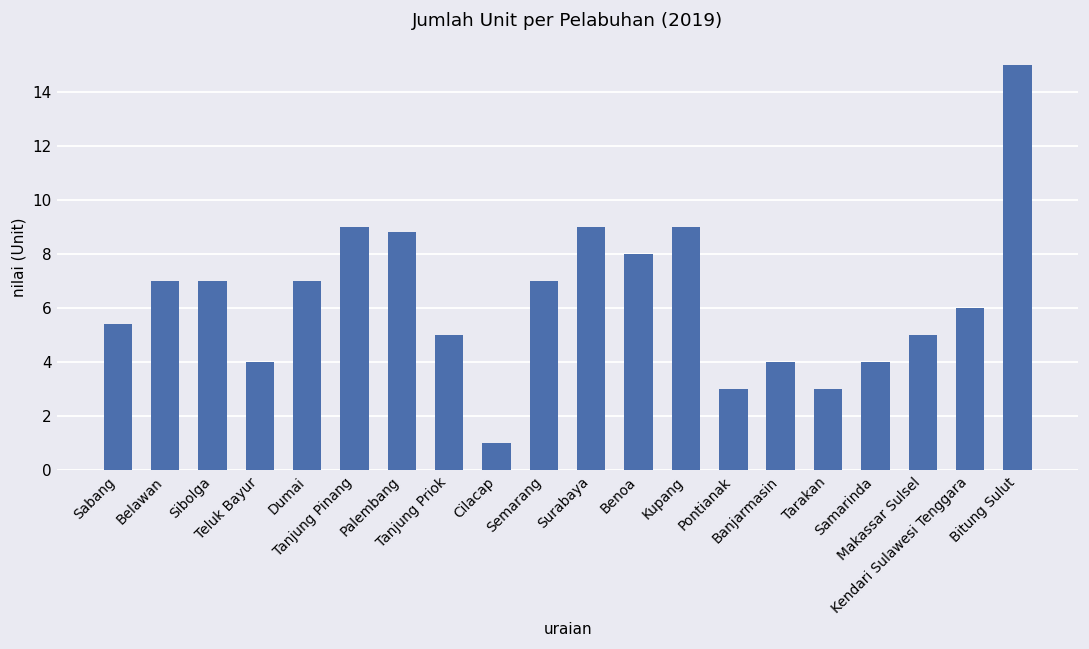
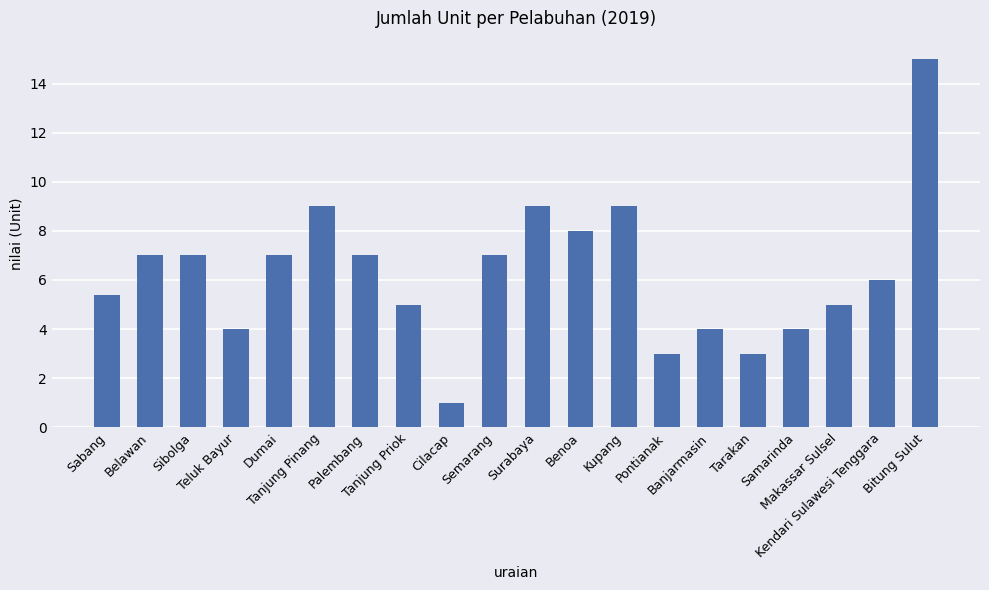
Palembang: 8.8 -> 7.0
